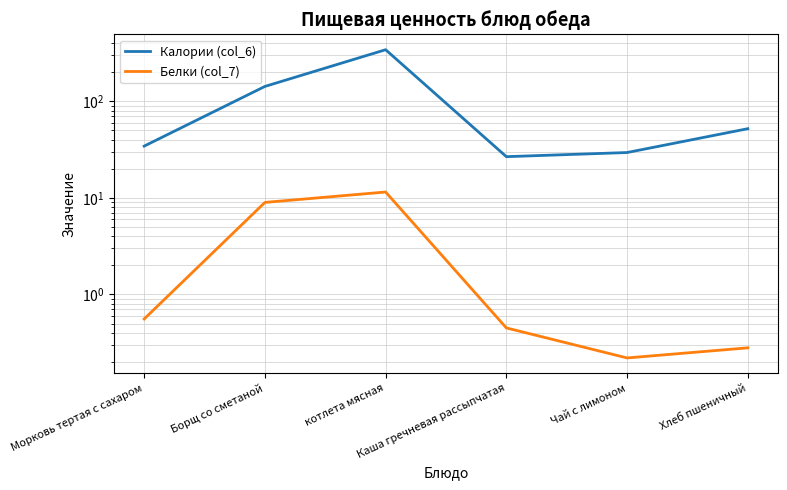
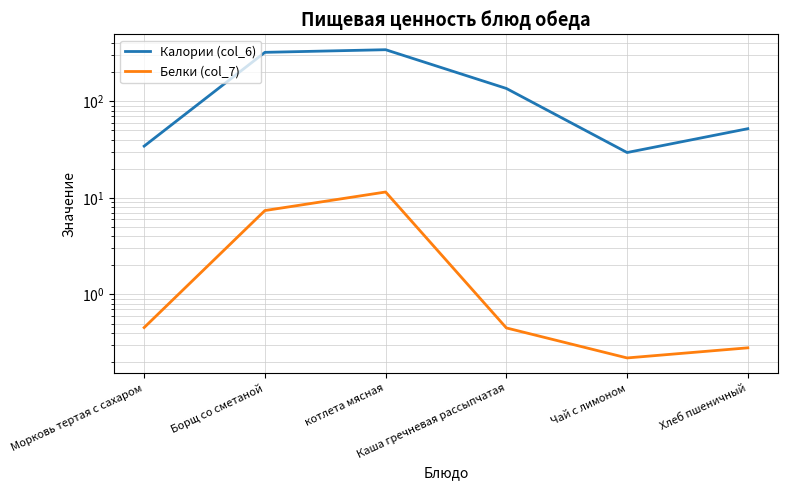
Белки (col_7), Морковь тертая с сахаром: 0.6 -> 0.5
Калории (col_6), Борщ со сметаной: 140 -> 320
Белки (col_7), Борщ со сметаной: 9 -> 7
Калории (col_6), Каша гречневая рассыпчатая: 27 -> 140
